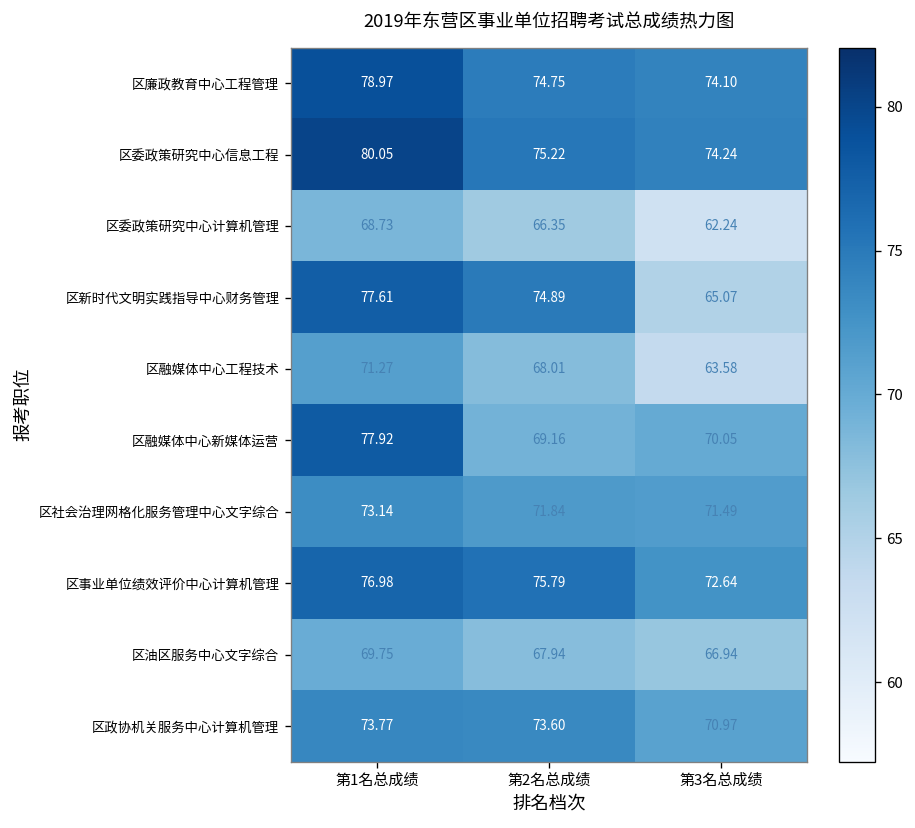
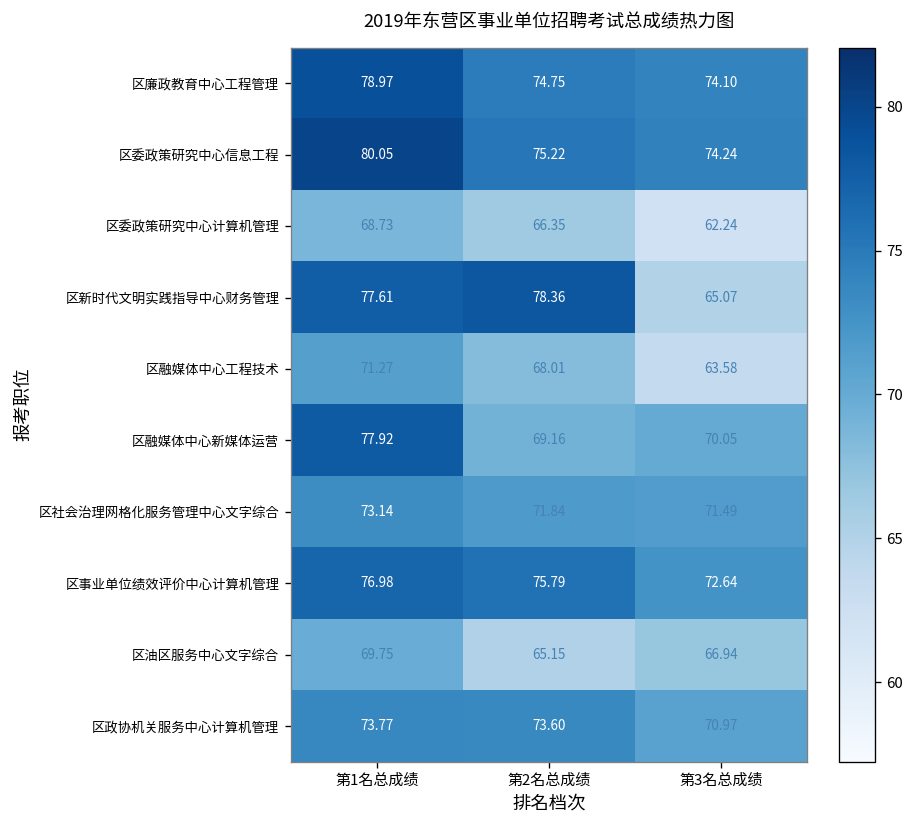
区新时代文明实践指导中心财务管理, 第2名总成绩: 74.89 -> 78.36
区油区服务中心文字综合, 第2名总成绩: 67.94 -> 65.15
